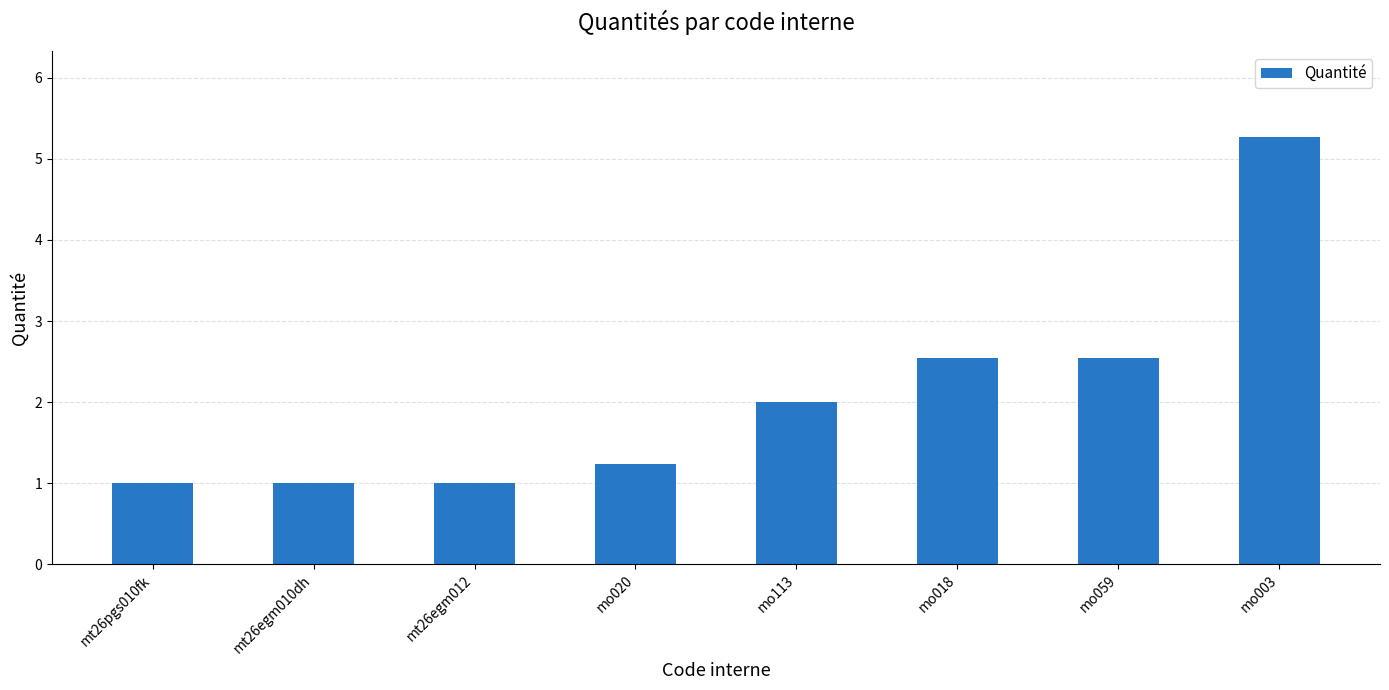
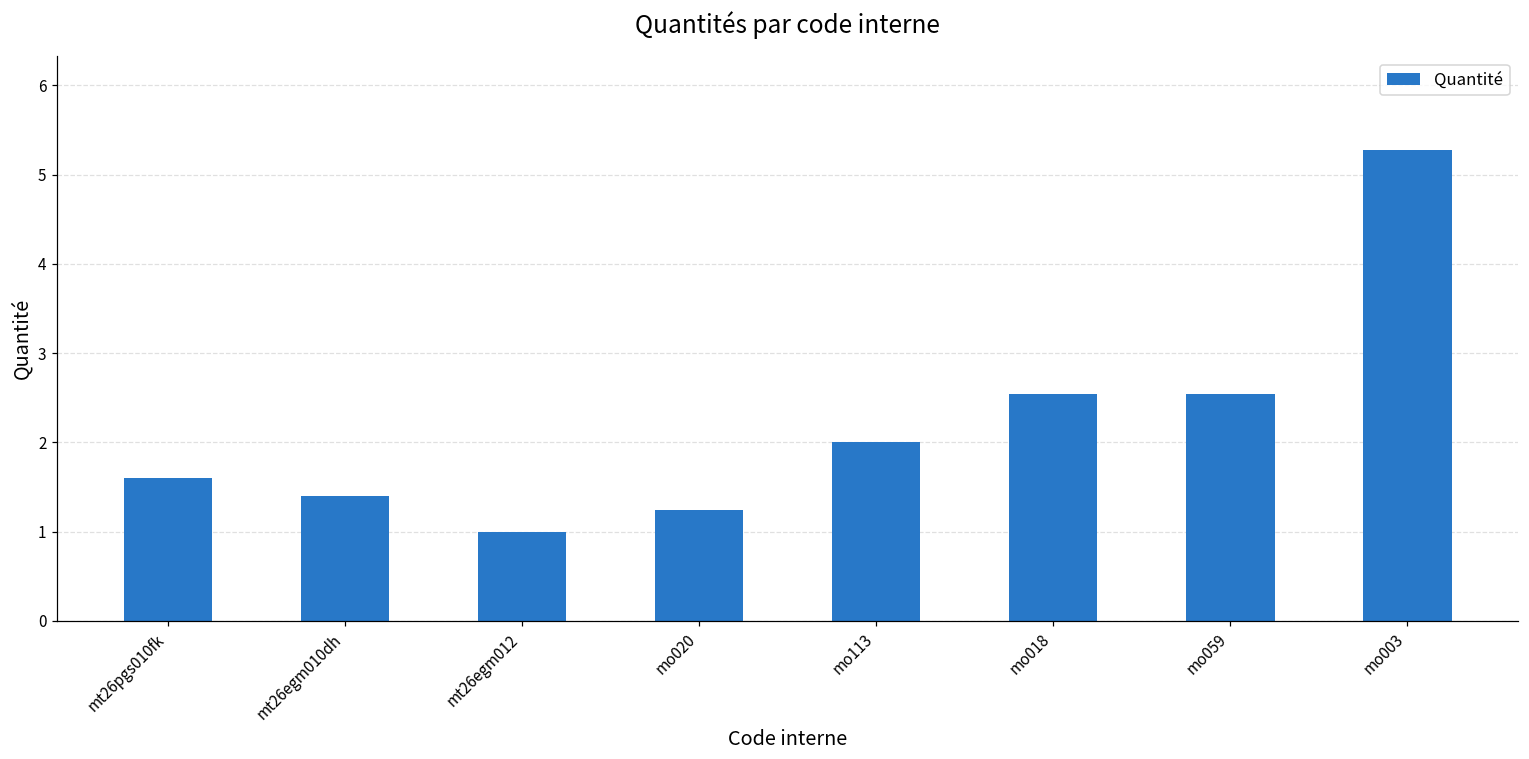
mt26pgs010fk: 1.0 -> 1.6
mt26egm010dh: 1.0 -> 1.4
